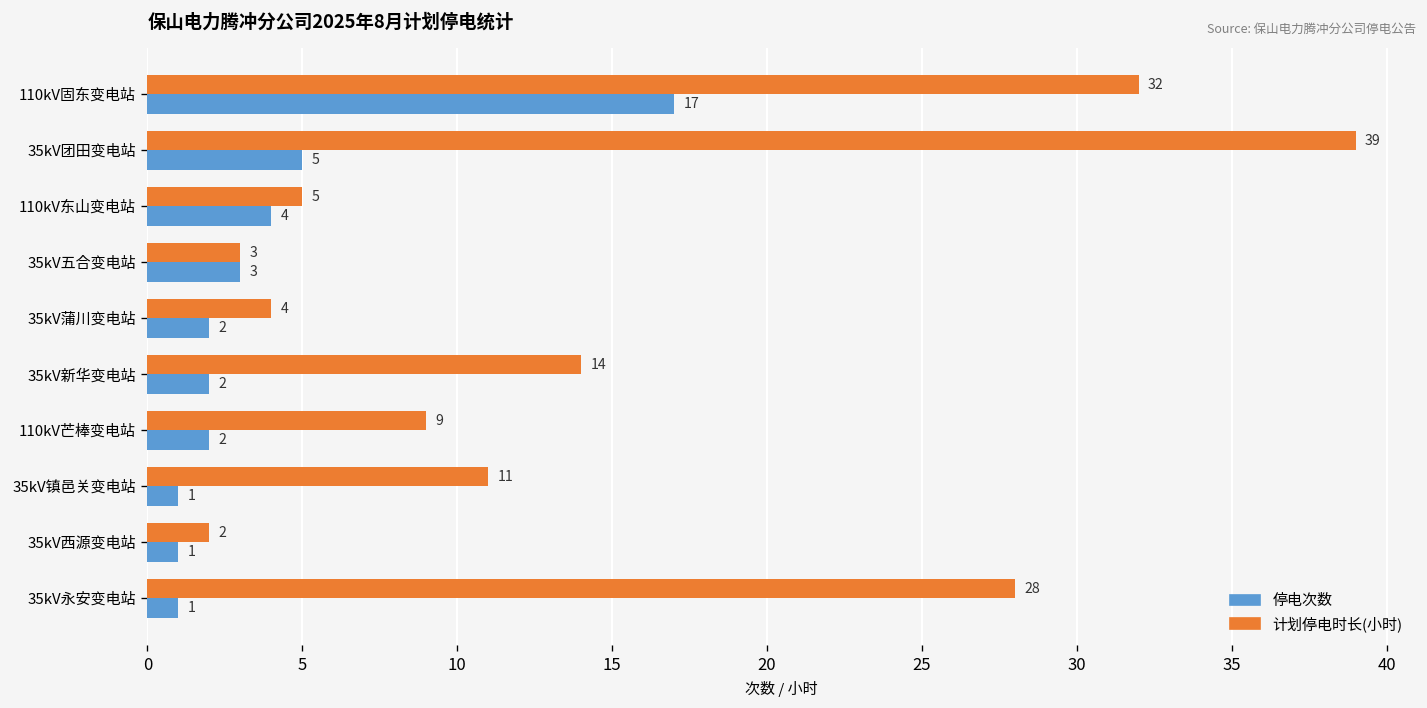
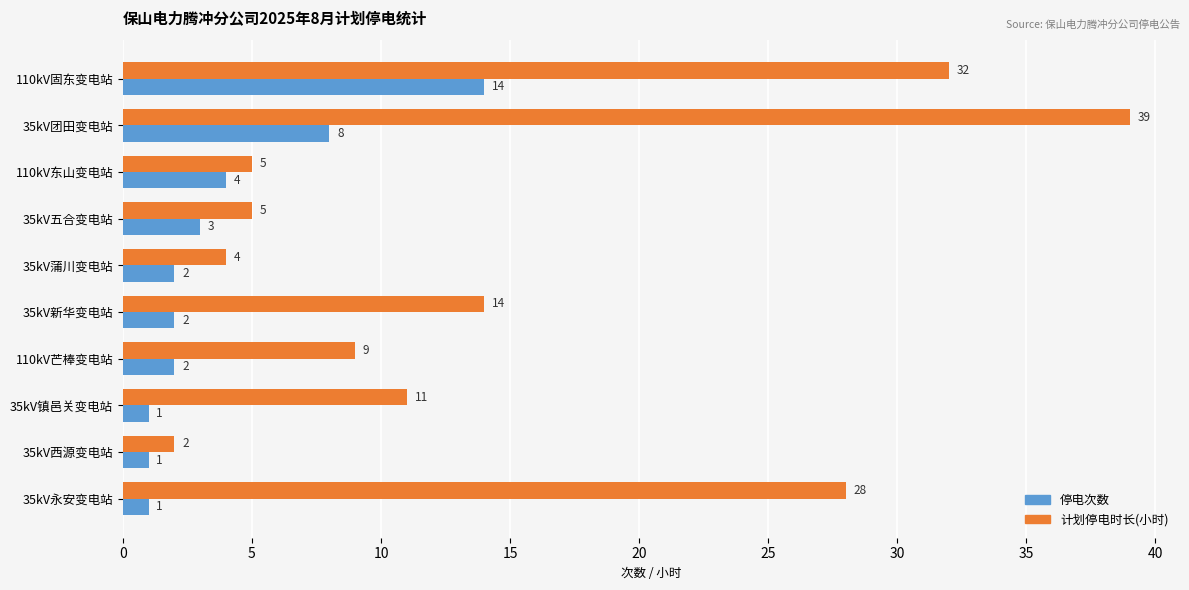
停电次数, 110kV固东变电站: 17 -> 14
停电次数, 35kV团田变电站: 5 -> 8
计划停电时长(小时), 35kV五合变电站: 3 -> 5
